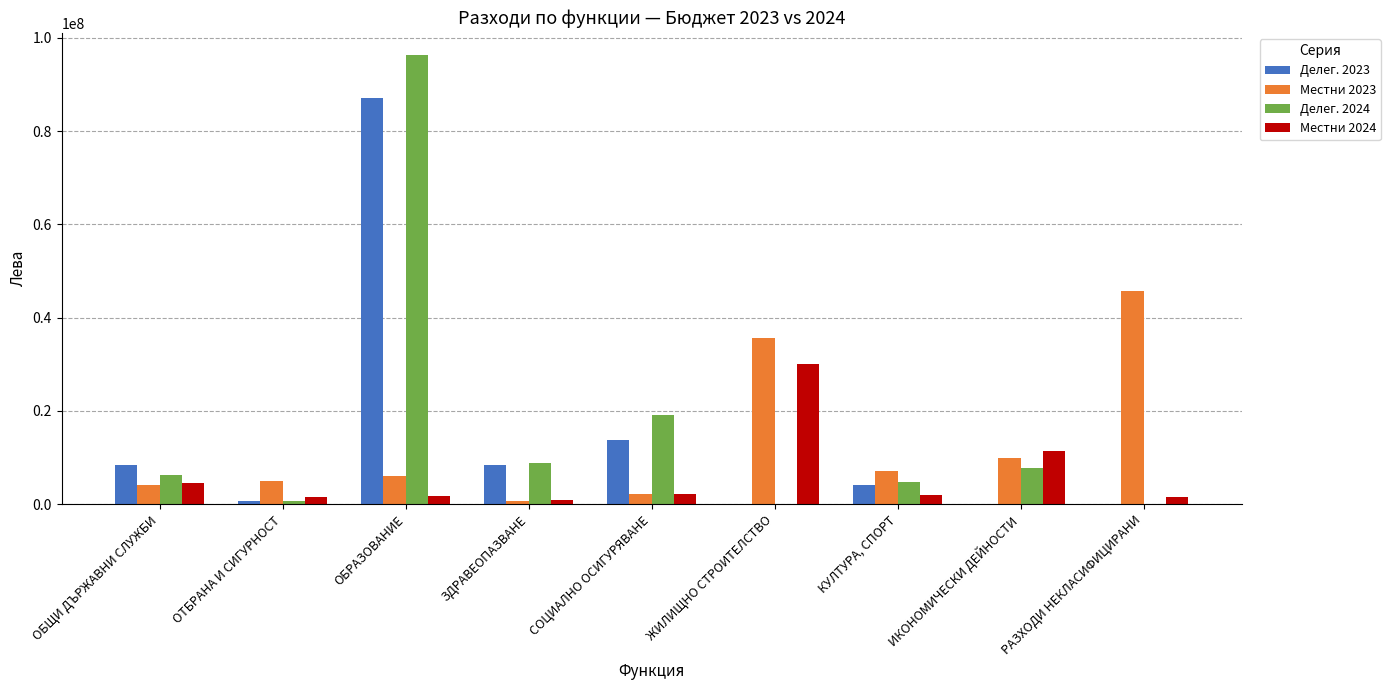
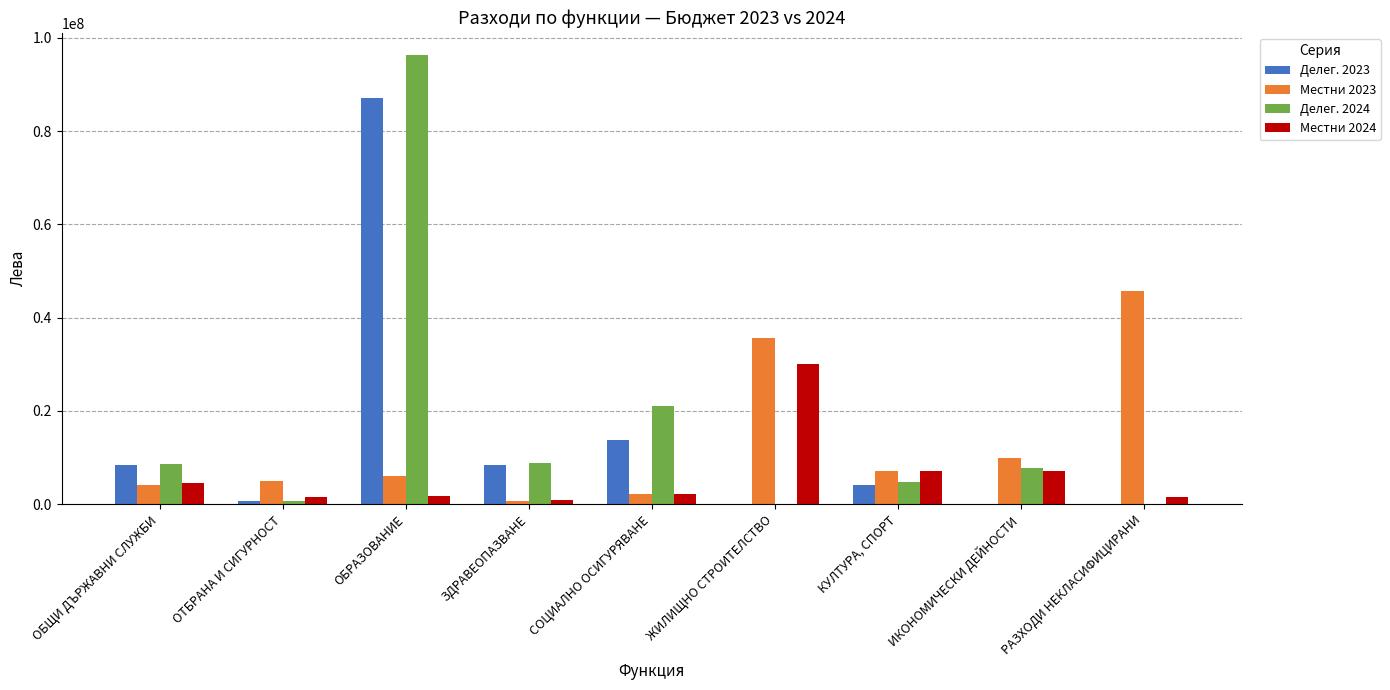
Делег. 2024, ОБЩИ ДЪРЖАВНИ СЛУЖБИ: 6000000 -> 9000000
Делег. 2024, СОЦИАЛНО ОСИГУРЯВАНЕ: 19000000 -> 21000000
Местни 2024, КУЛТУРА, СПОРТ: 2000000 -> 7000000
Местни 2024, ИКОНОМИЧЕСКИ ДЕЙНОСТИ: 12000000 -> 7000000
